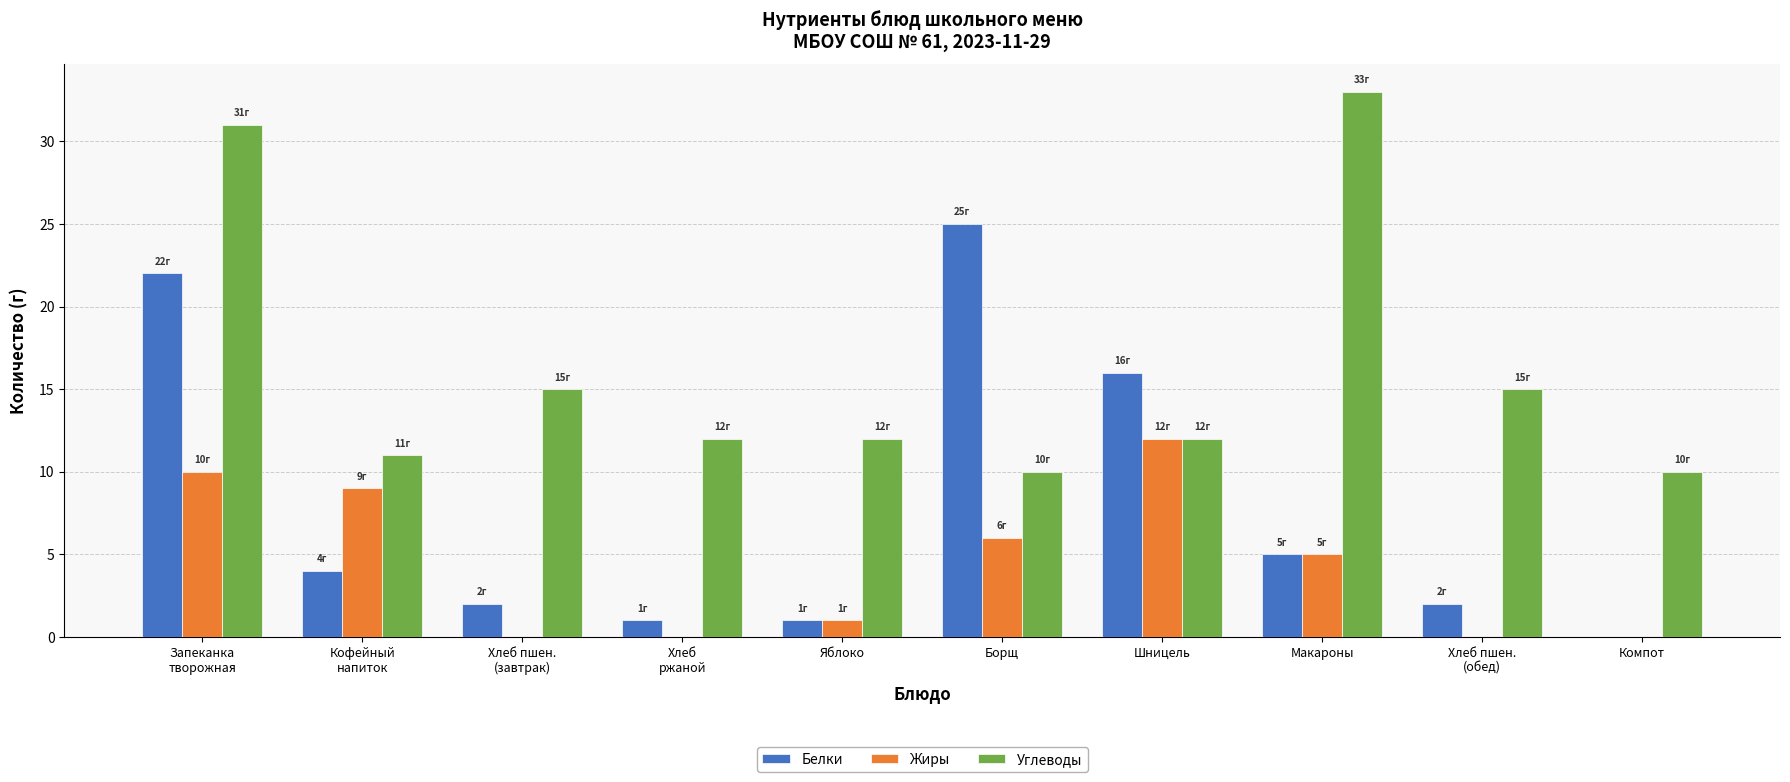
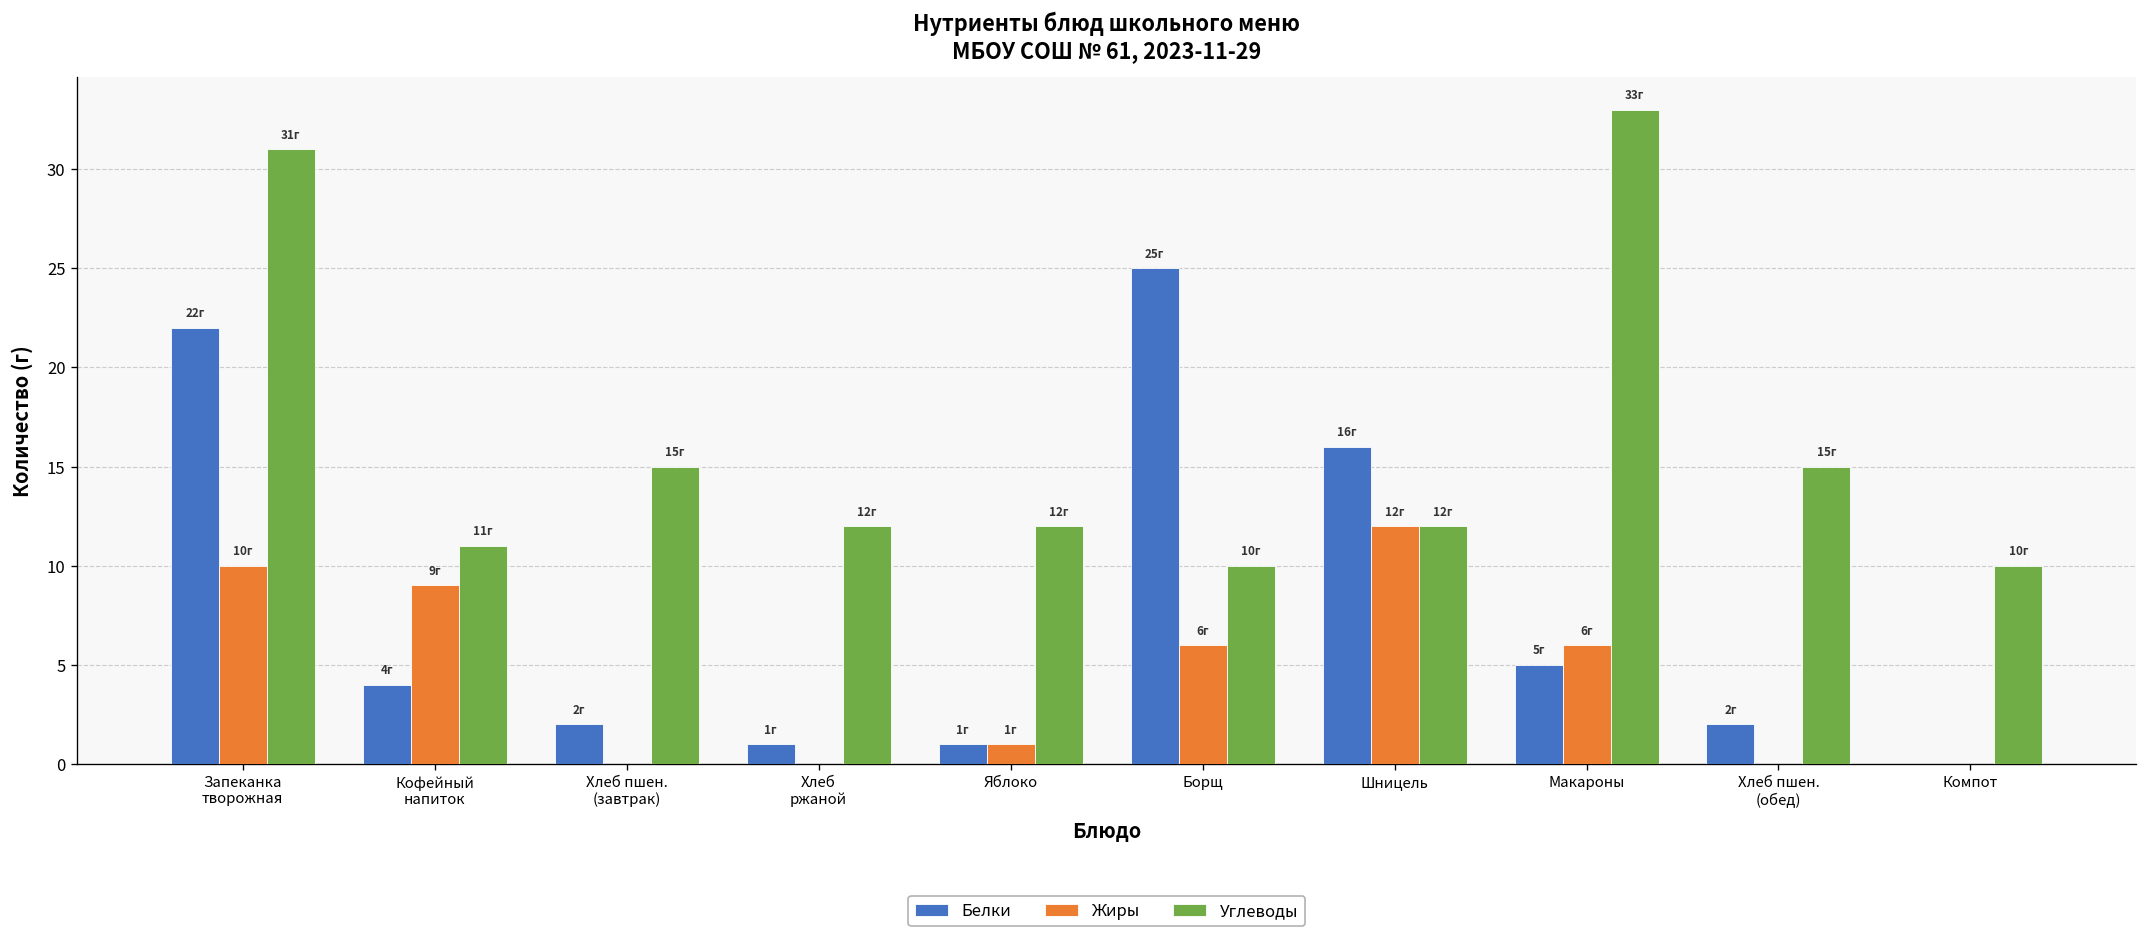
Жиры, Макароны: 5г -> 6г
